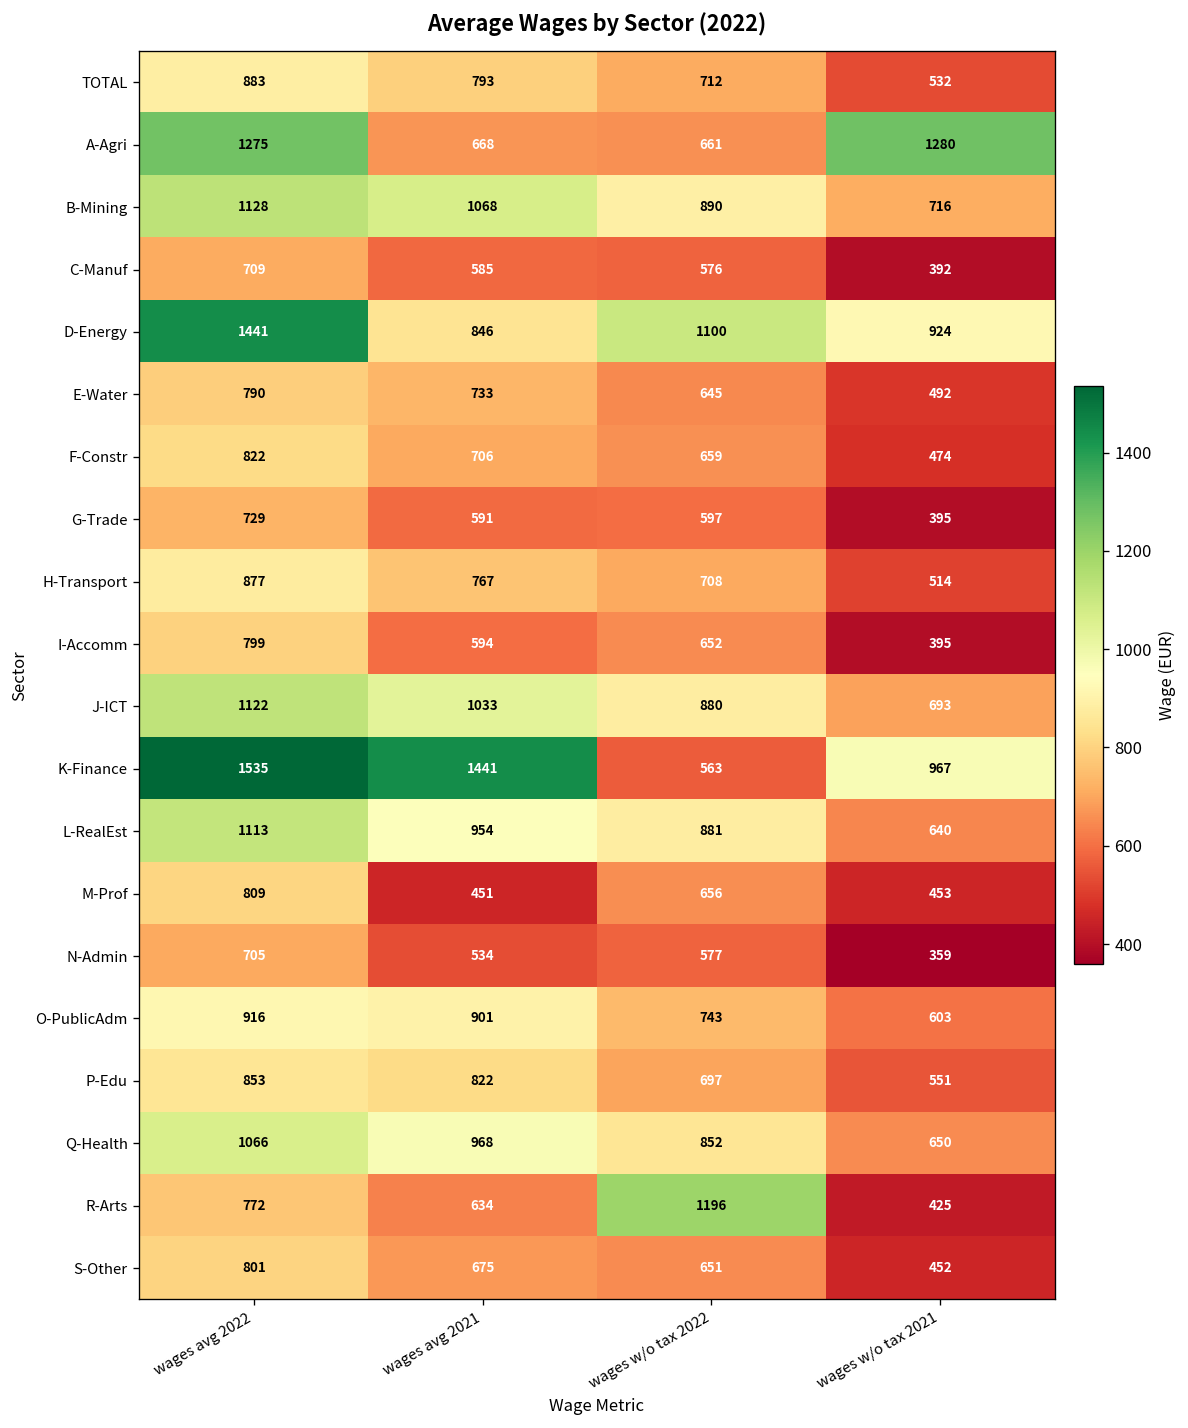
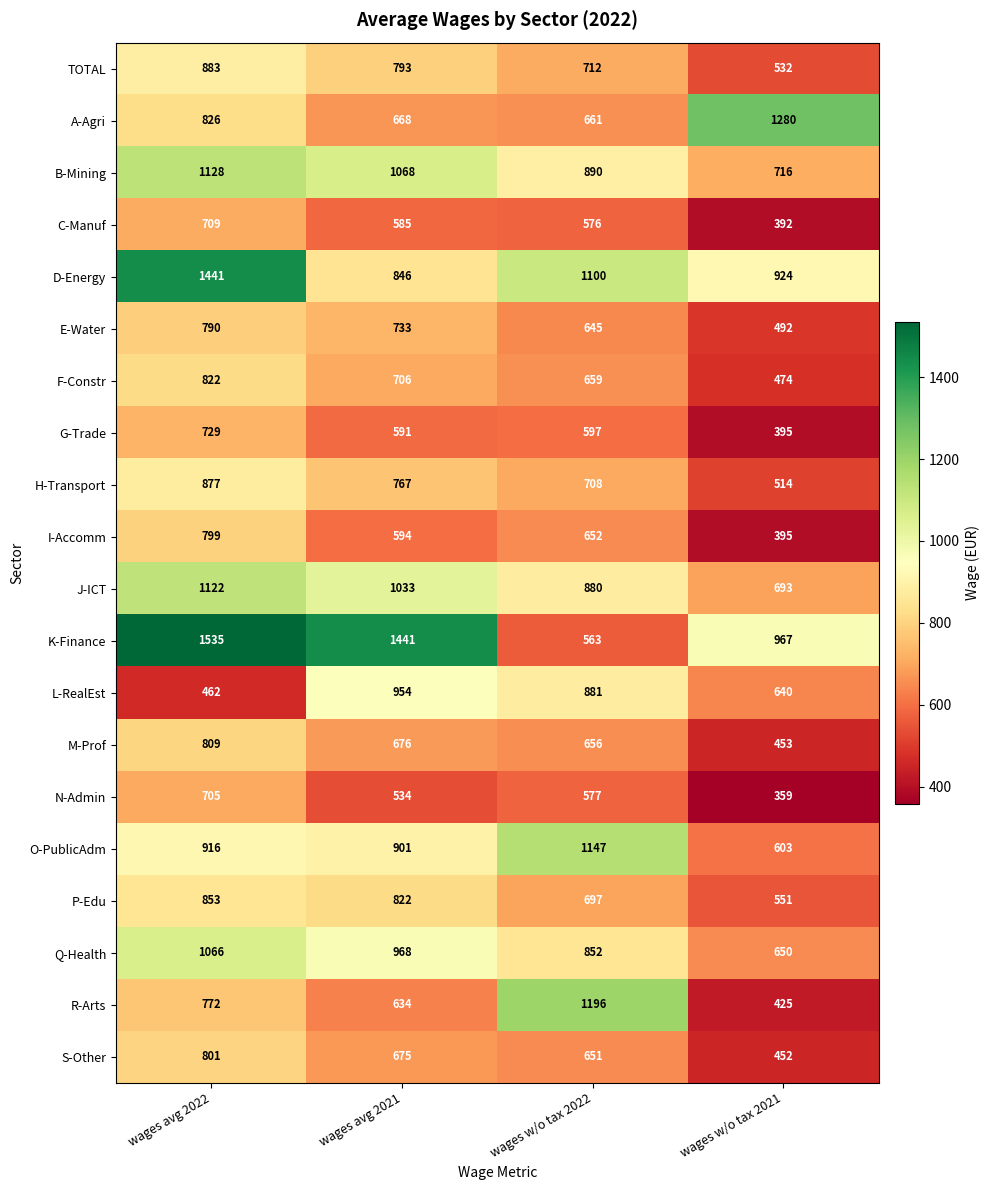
A-Agri, wages avg 2022: 1275 -> 826
L-RealEst, wages avg 2022: 1113 -> 462
M-Prof, wages avg 2021: 451 -> 676
O-PublicAdm, wages w/o tax 2022: 743 -> 1147
